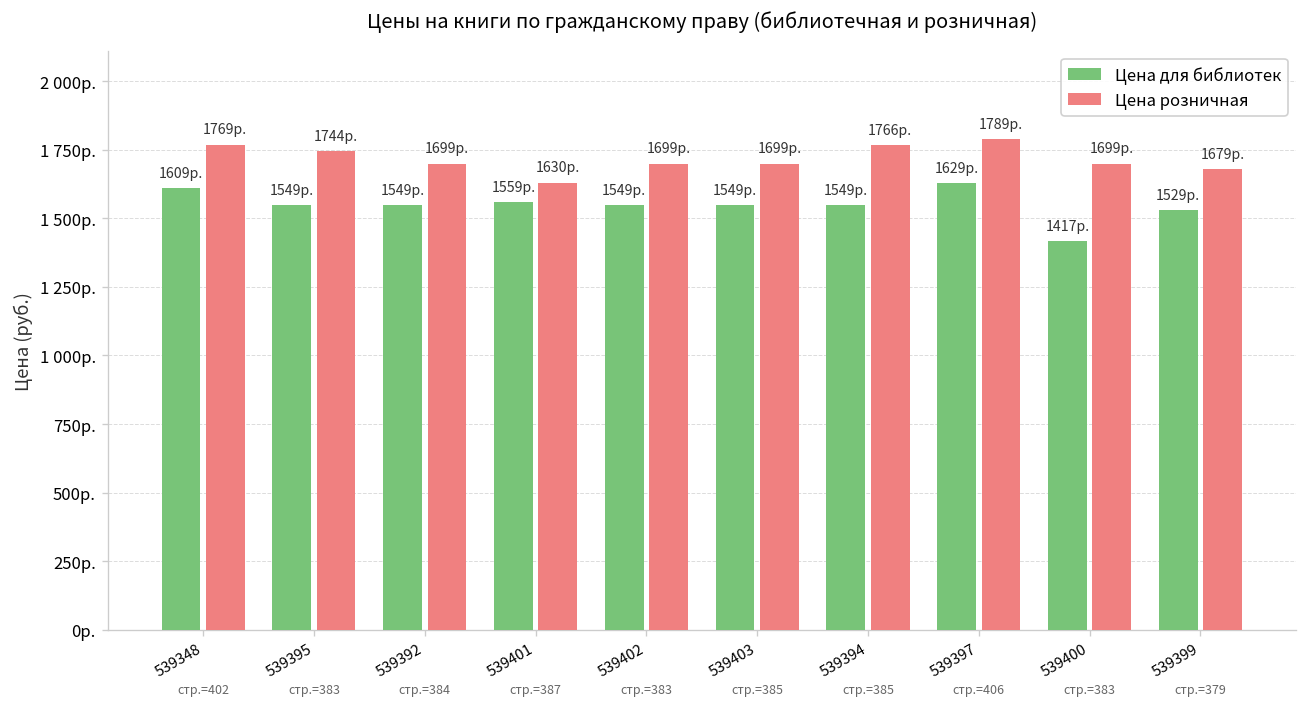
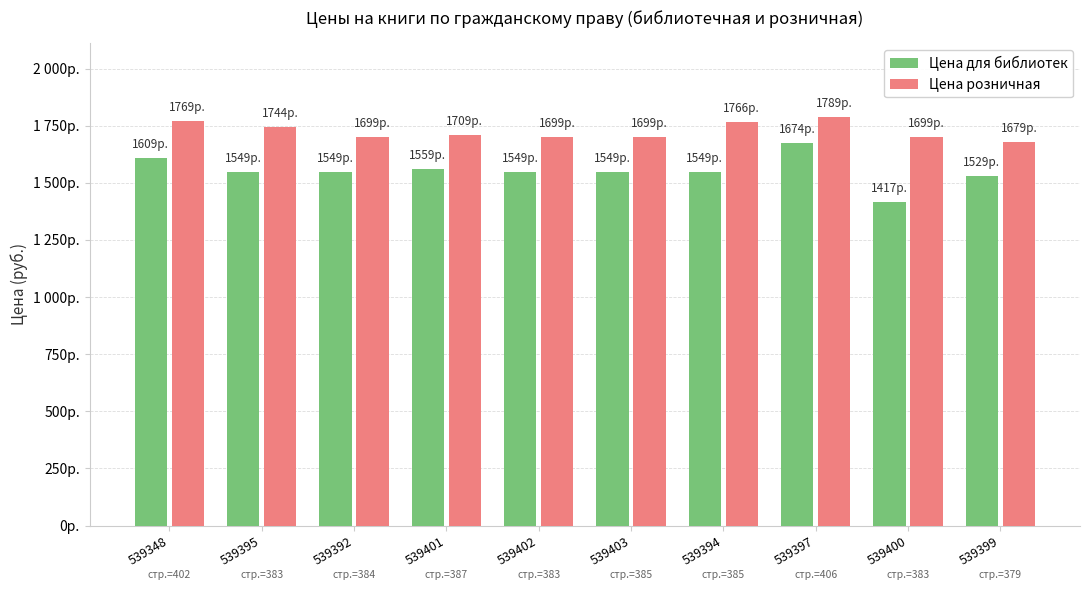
Цена розничная, 539401: 1630р. -> 1709р.
Цена для библиотек, 539397: 1629р. -> 1674р.
